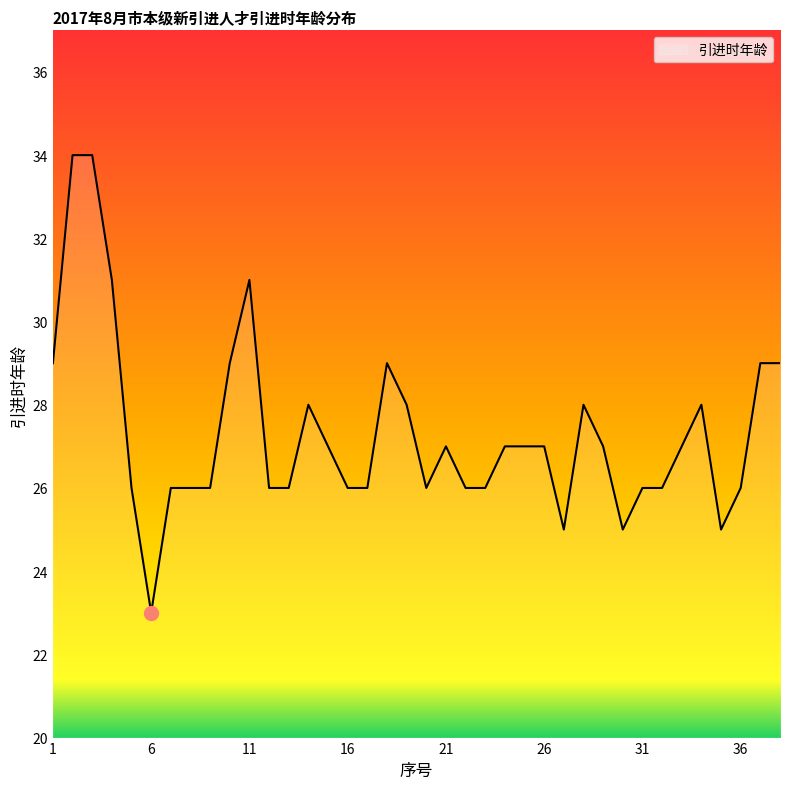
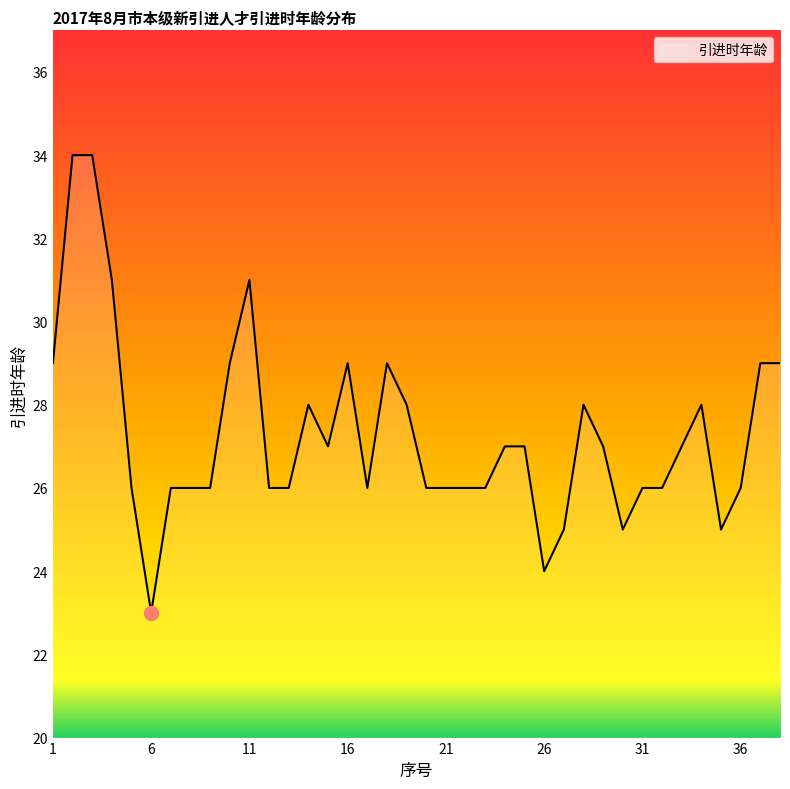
引进时年龄, 16: 26 -> 29
引进时年龄, 21: 27 -> 26
引进时年龄, 26: 27 -> 24
